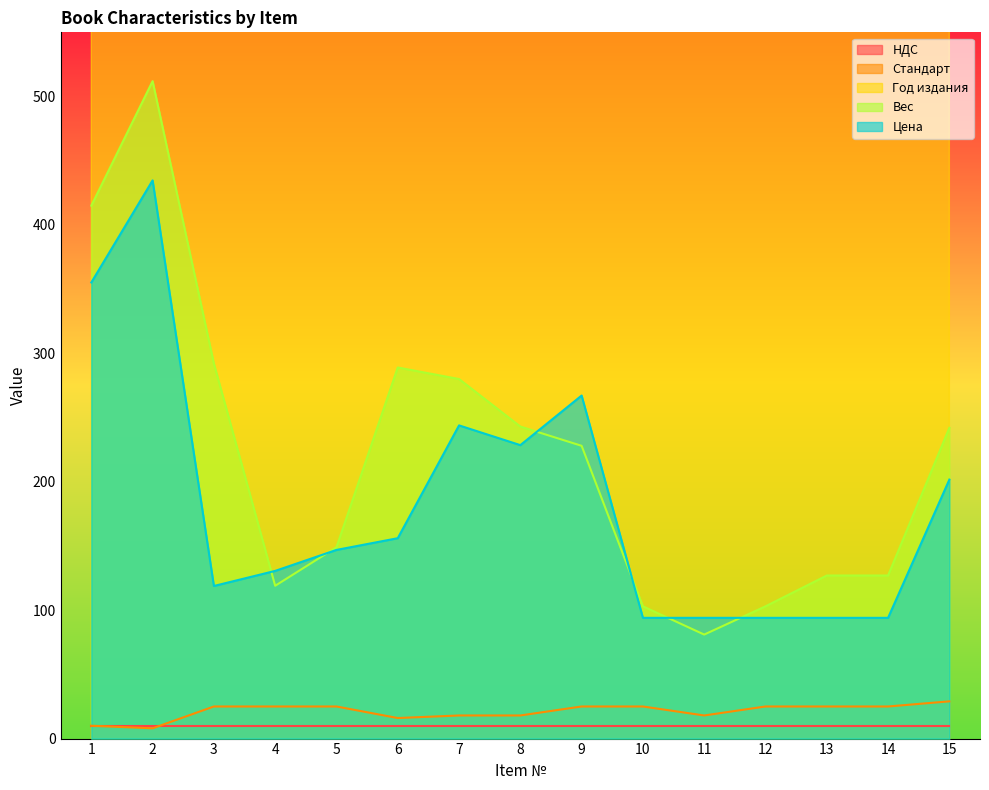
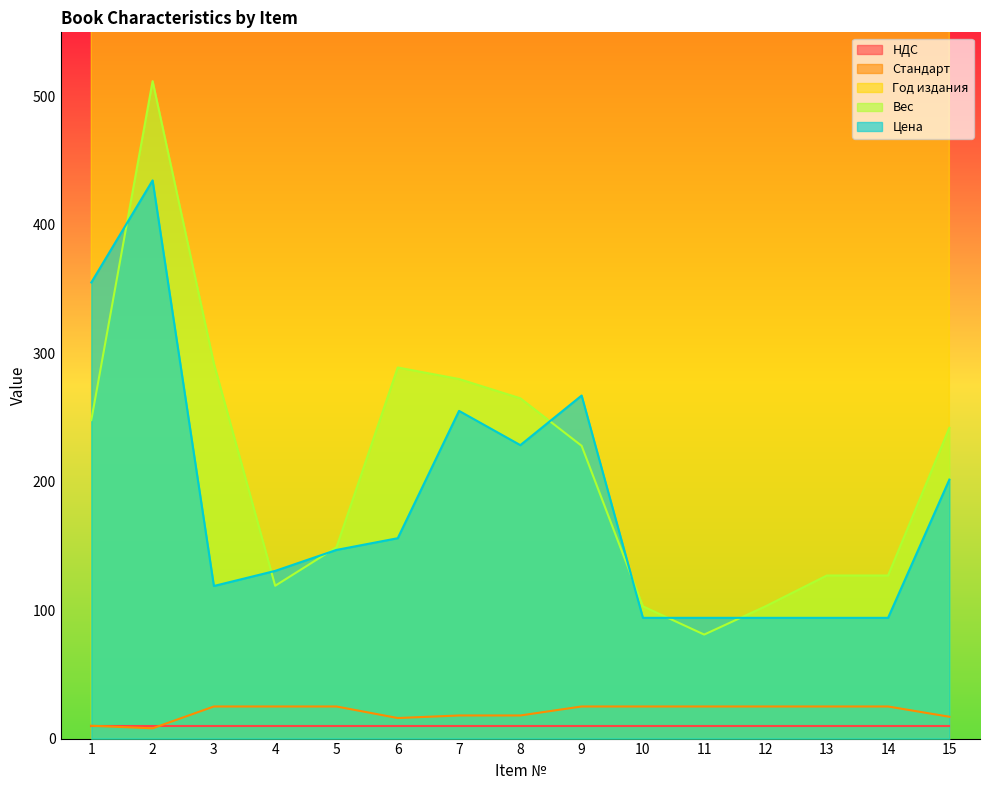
Вес, 1: 415 -> 248
Цена, 7: 244 -> 255
Вес, 8: 243 -> 265
Стандарт, 11: 18 -> 25
Стандарт, 15: 29 -> 17
